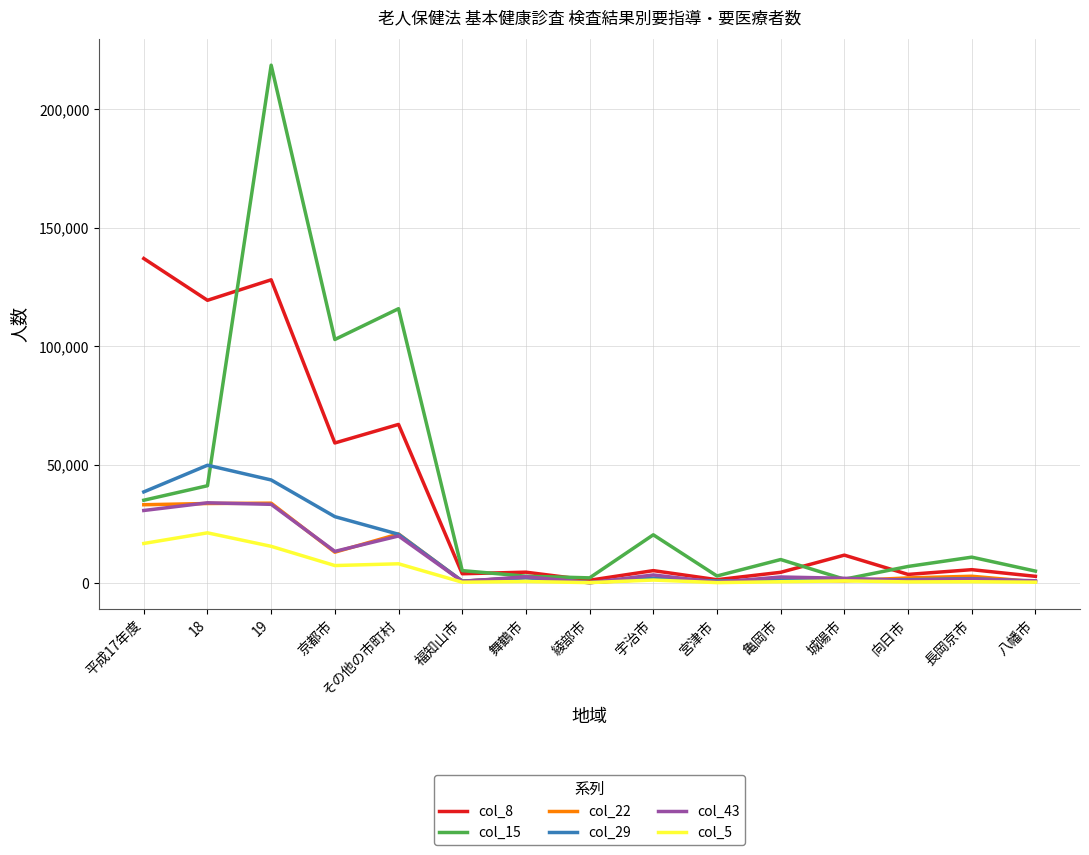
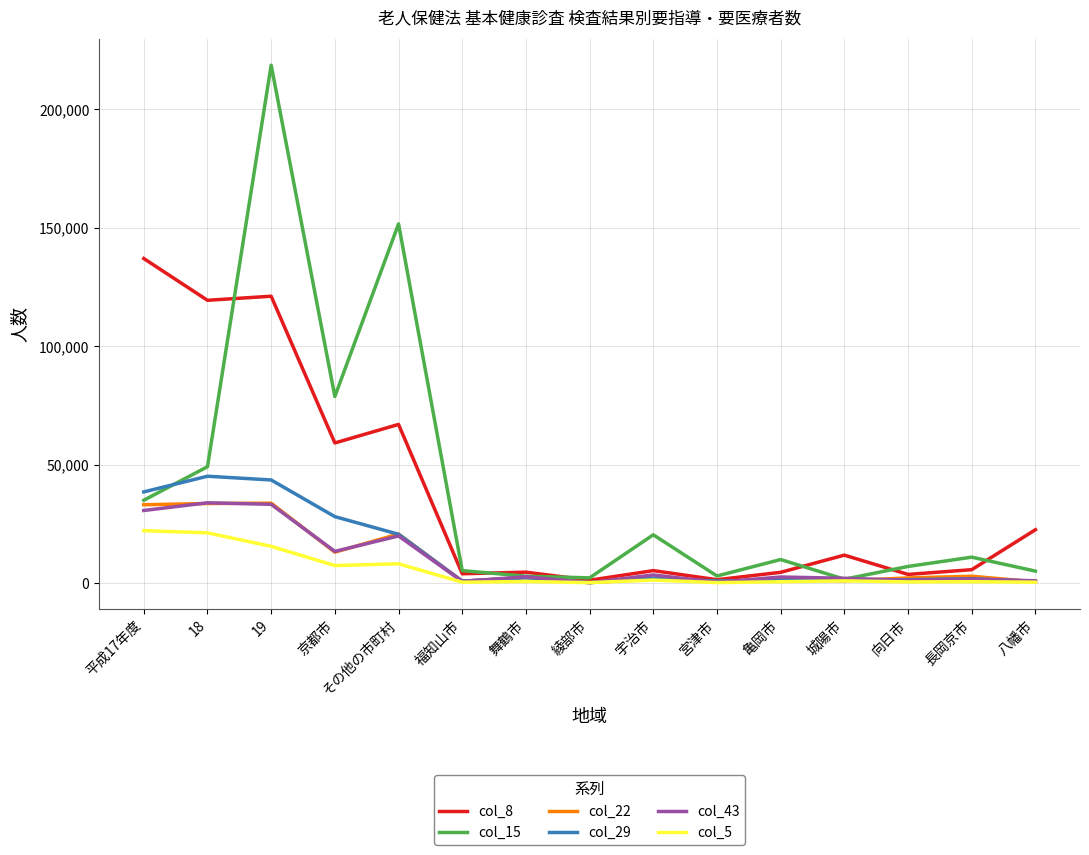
col_5, 平成17年度: 17,000 -> 22,000
col_15, 18: 41,000 -> 49,000
col_29, 18: 50,000 -> 45,000
col_8, 19: 128,000 -> 121,000
col_15, 京都市: 103,000 -> 79,000
col_15, その他の市町村: 116,000 -> 152,000
col_8, 八幡市: 3,000 -> 22,000
